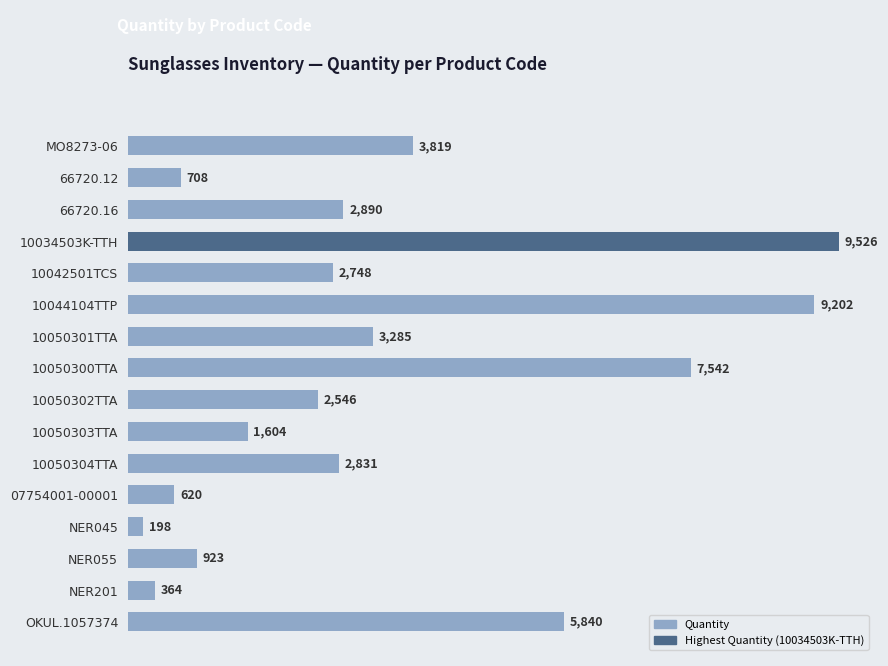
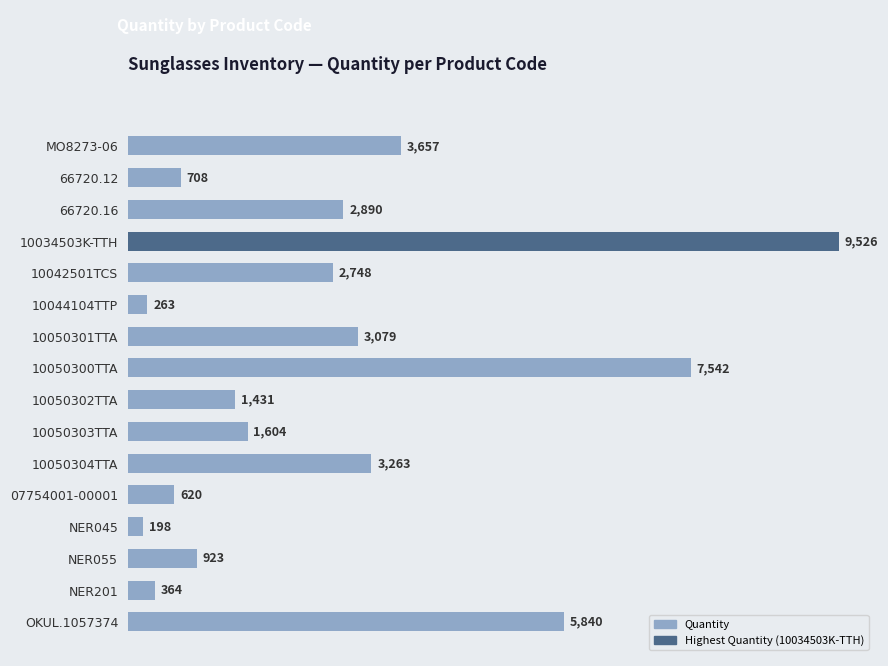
MO8273-06: 3,819 -> 3,657
10044104TTP: 9,202 -> 263
10050301TTA: 3,285 -> 3,079
10050302TTA: 2,546 -> 1,431
10050304TTA: 2,831 -> 3,263
